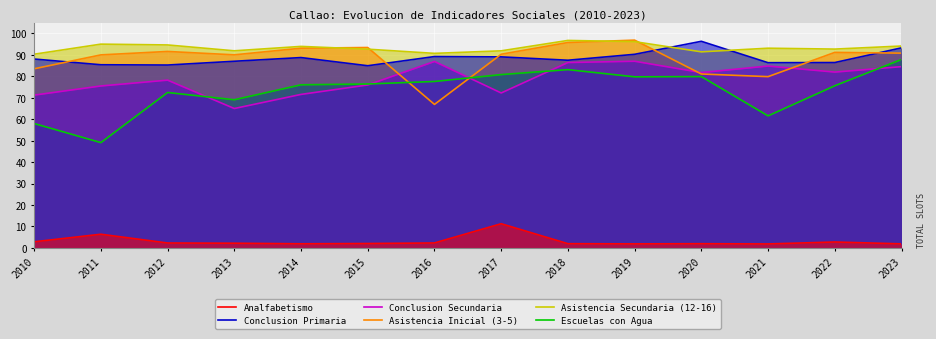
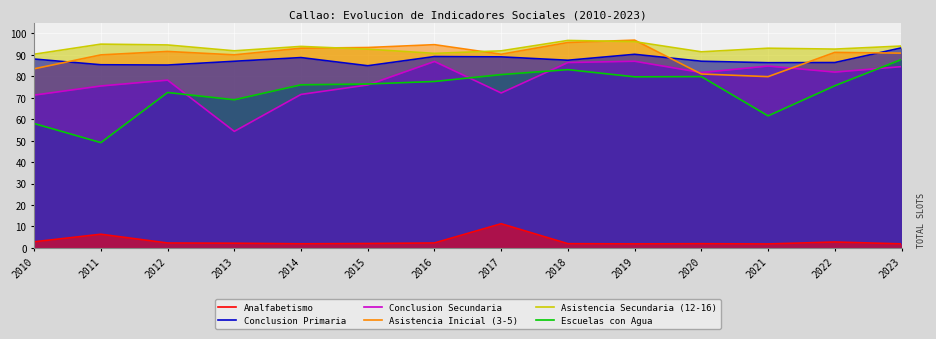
Conclusion Secundaria, 2013: 65 -> 54
Asistencia Inicial (3-5), 2016: 67 -> 95
Conclusion Primaria, 2020: 96 -> 87
